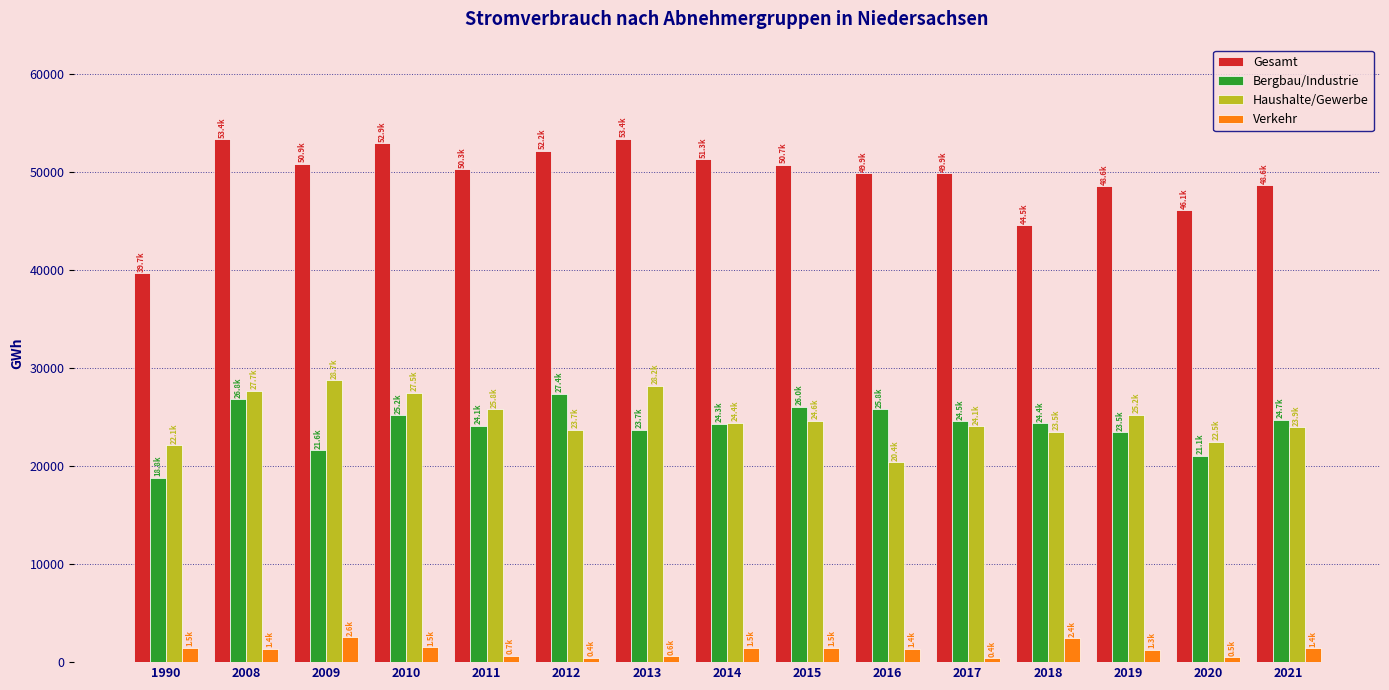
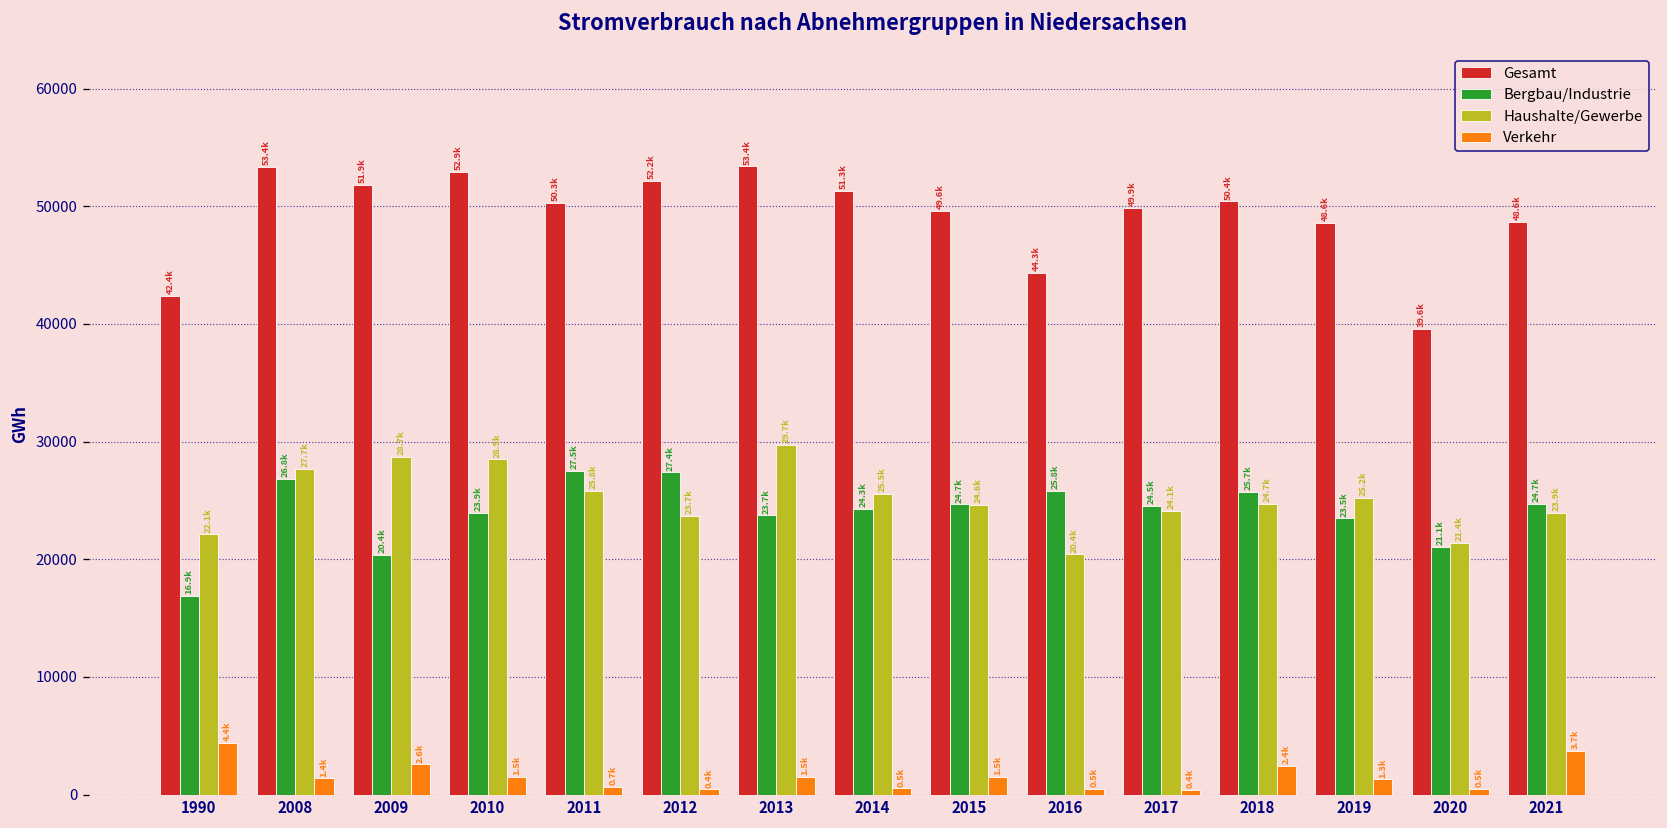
Gesamt, 1990: 39.7k -> 42.4k
Bergbau/Industrie, 1990: 18.8k -> 16.9k
Verkehr, 1990: 1.5k -> 4.4k
Gesamt, 2009: 50.9k -> 51.9k
Bergbau/Industrie, 2009: 21.6k -> 20.4k
Bergbau/Industrie, 2010: 25.2k -> 23.9k
Haushalte/Gewerbe, 2010: 27.5k -> 28.5k
Bergbau/Industrie, 2011: 24.1k -> 27.5k
Haushalte/Gewerbe, 2013: 28.2k -> 29.7k
Verkehr, 2013: 0.6k -> 1.5k
Haushalte/Gewerbe, 2014: 24.4k -> 25.5k
Verkehr, 2014: 1.5k -> 0.5k
Gesamt, 2015: 50.7k -> 49.6k
Bergbau/Industrie, 2015: 26.0k -> 24.7k
Gesamt, 2016: 49.9k -> 44.3k
Verkehr, 2016: 1.4k -> 0.5k
Gesamt, 2018: 44.5k -> 50.4k
Bergbau/Industrie, 2018: 24.4k -> 25.7k
Haushalte/Gewerbe, 2018: 23.5k -> 24.7k
Gesamt, 2020: 46.1k -> 39.6k
Haushalte/Gewerbe, 2020: 22.5k -> 21.4k
Verkehr, 2021: 1.4k -> 3.7k
